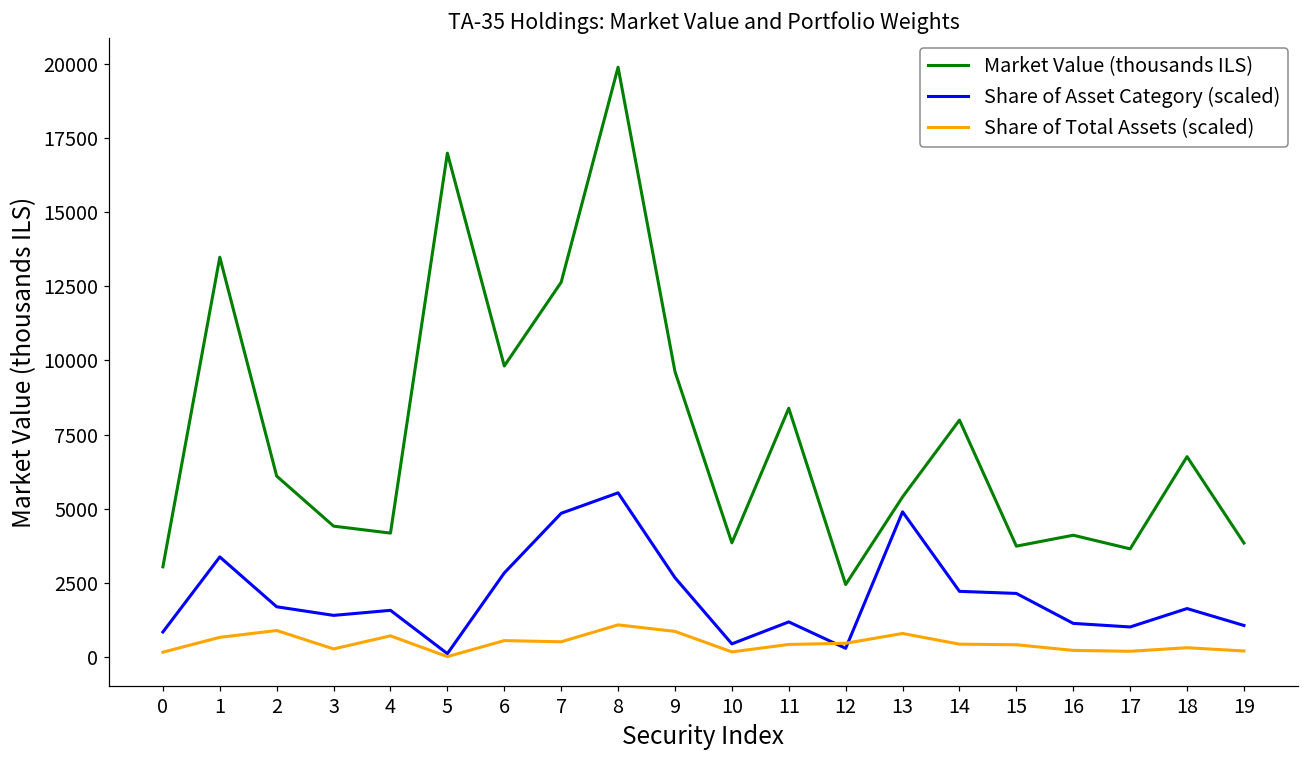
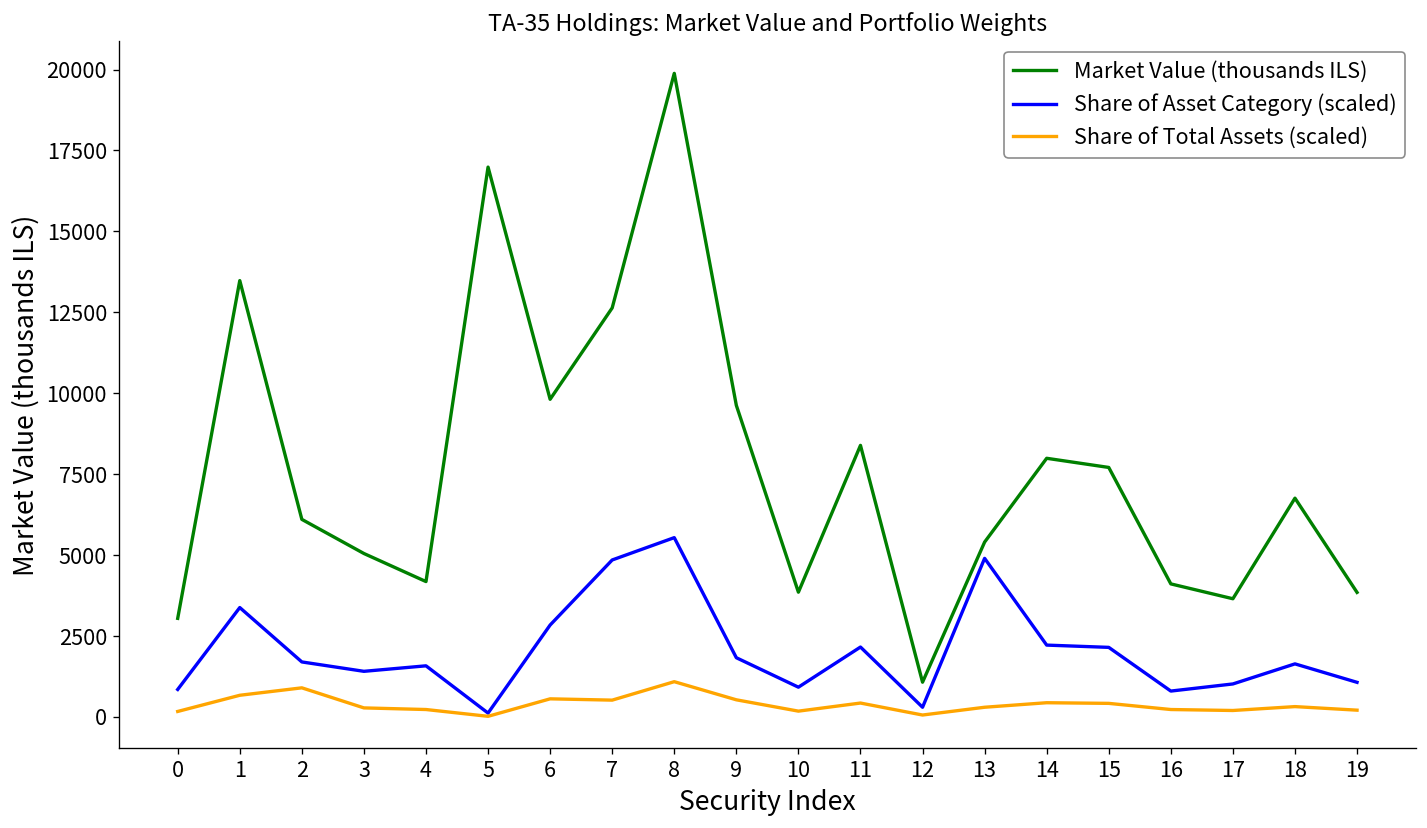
Market Value (thousands ILS), 3: 4400 -> 5000
Share of Total Assets (scaled), 4: 700 -> 200
Share of Asset Category (scaled), 9: 2700 -> 1800
Share of Total Assets (scaled), 9: 900 -> 500
Share of Asset Category (scaled), 10: 400 -> 900
Share of Asset Category (scaled), 11: 1200 -> 2200
Market Value (thousands ILS), 12: 2400 -> 1100
Share of Total Assets (scaled), 12: 500 -> 100
Share of Total Assets (scaled), 13: 800 -> 300
Market Value (thousands ILS), 15: 3700 -> 7700
Share of Asset Category (scaled), 16: 1100 -> 800
